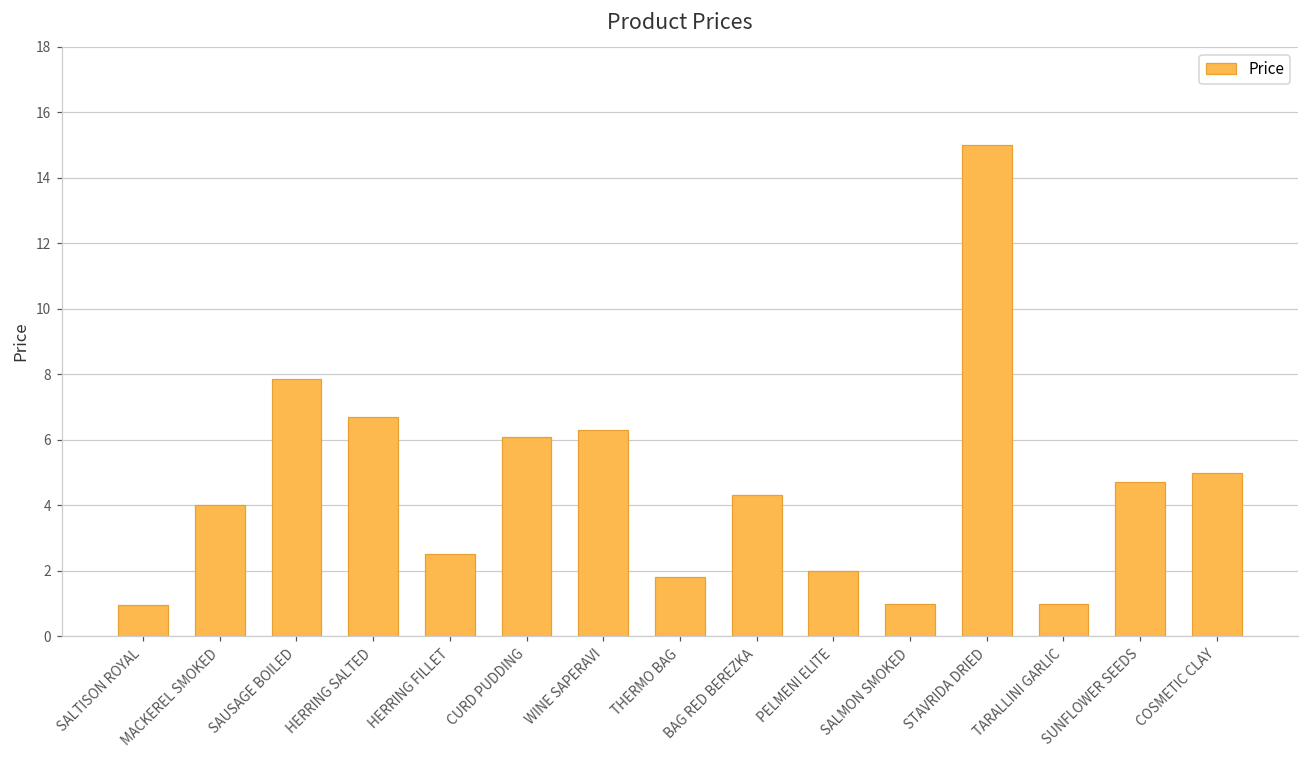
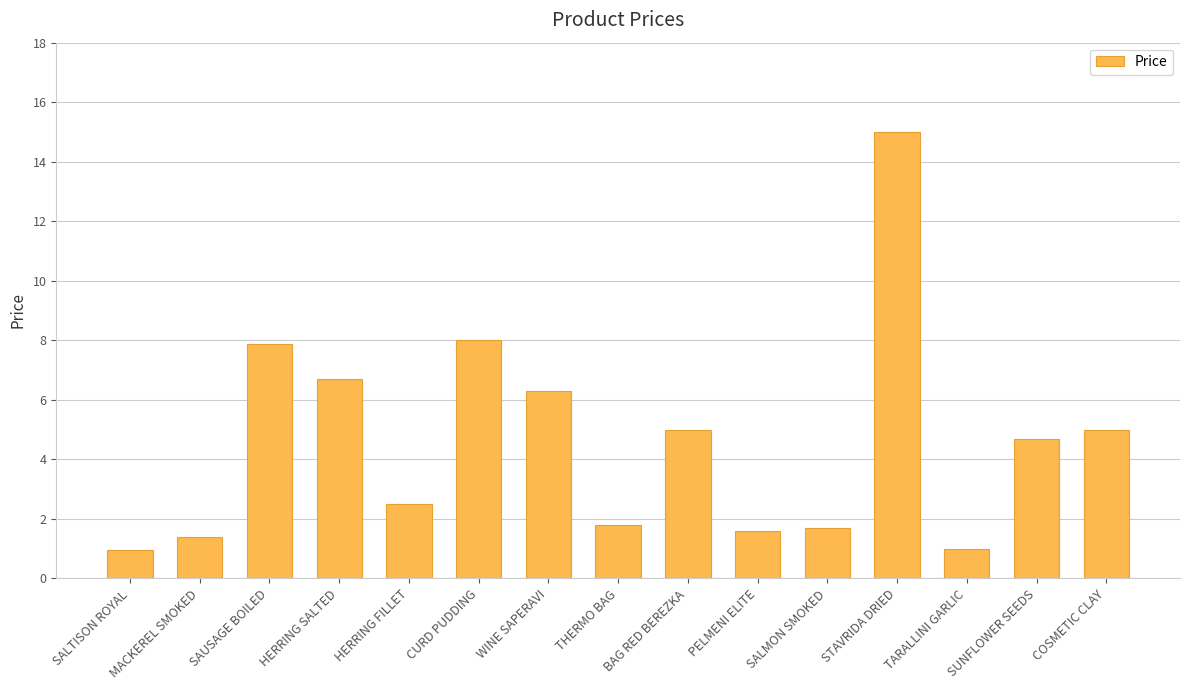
MACKEREL SMOKED: 4.0 -> 1.4
CURD PUDDING: 6.1 -> 8.0
BAG RED BEREZKA: 4.3 -> 5.0
PELMENI ELITE: 2.0 -> 1.6
SALMON SMOKED: 1.0 -> 1.7
